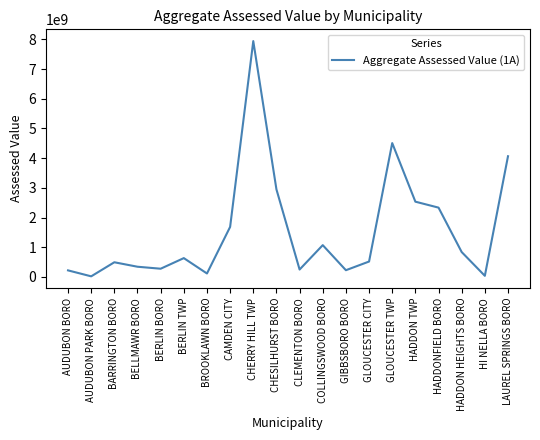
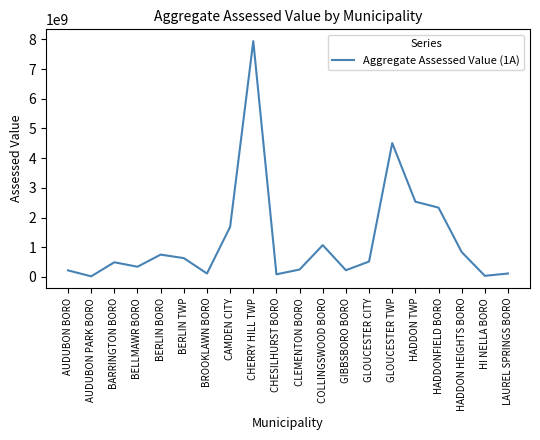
BERLIN BORO: 300000000 -> 800000000
CHESILHURST BORO: 2900000000 -> 100000000
LAUREL SPRINGS BORO: 4100000000 -> 100000000
